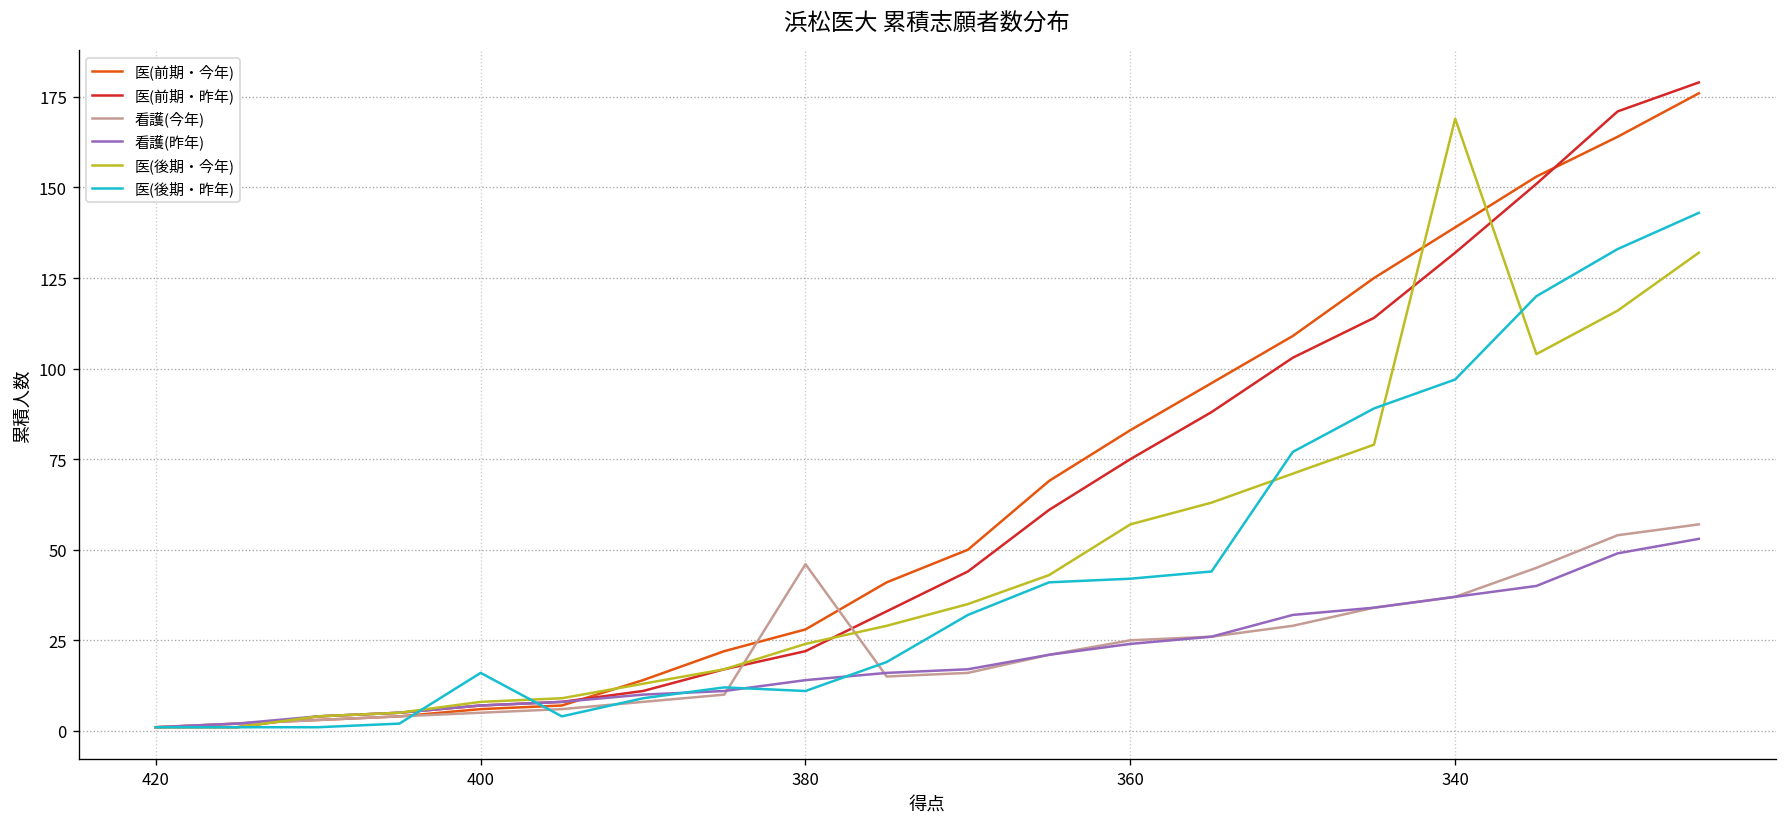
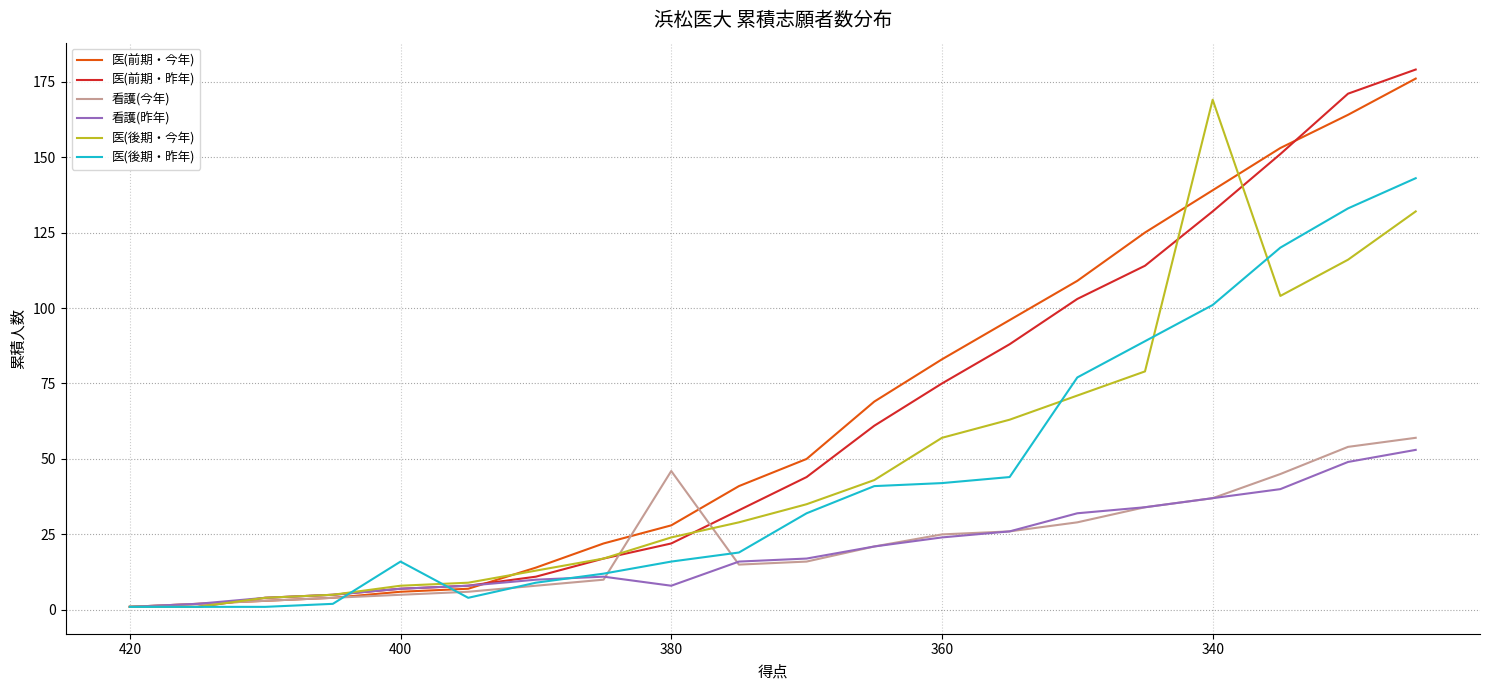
看護(昨年), 380: 14 -> 8
医(後期・昨年), 380: 11 -> 16
医(後期・昨年), 340: 97 -> 101
